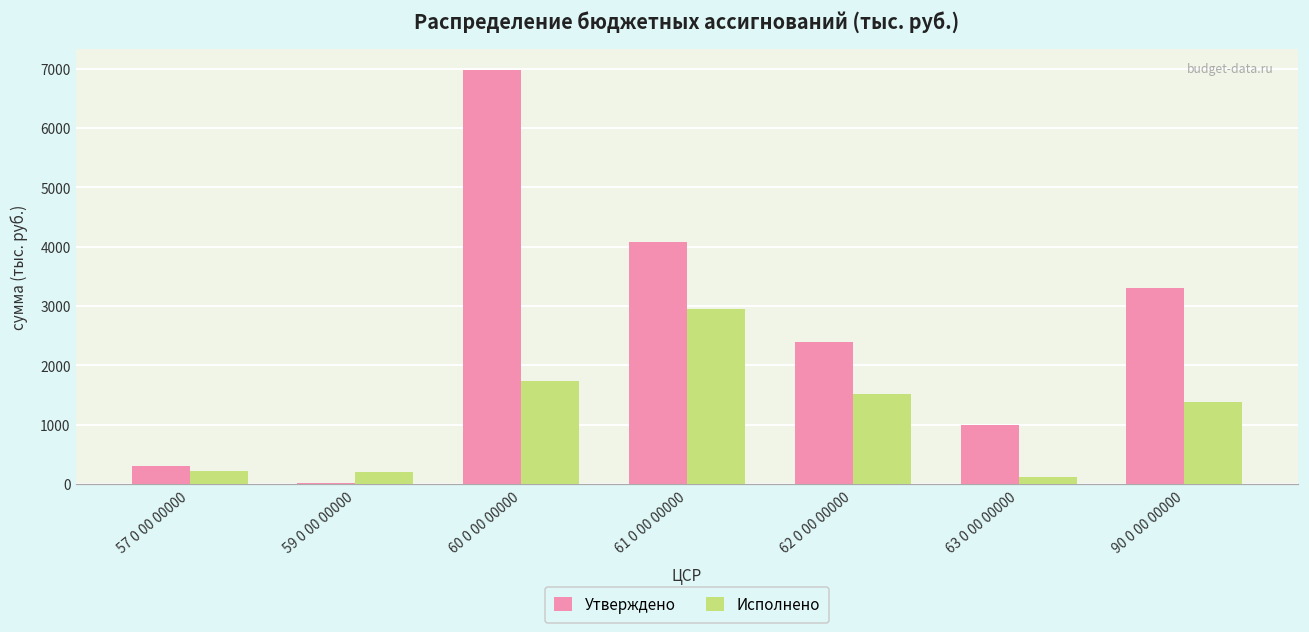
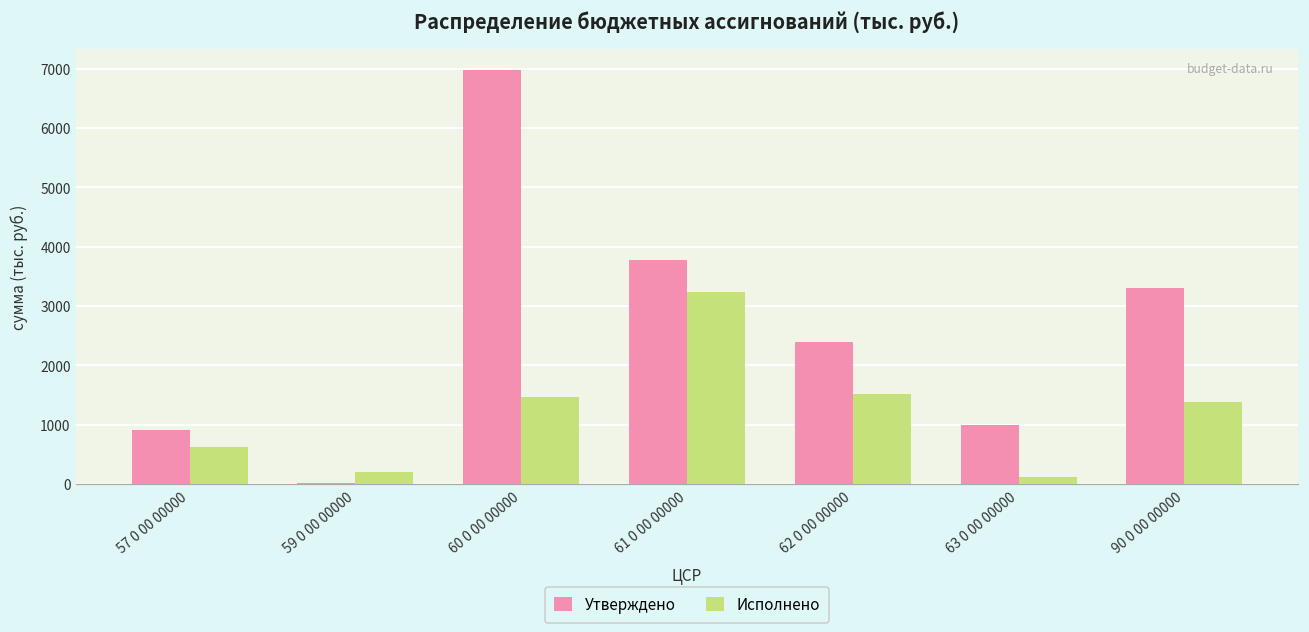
Утверждено, 57 0 00 00000: 300 -> 900
Исполнено, 57 0 00 00000: 200 -> 600
Исполнено, 60 0 00 00000: 1700 -> 1500
Утверждено, 61 0 00 00000: 4100 -> 3800
Исполнено, 61 0 00 00000: 3000 -> 3200
